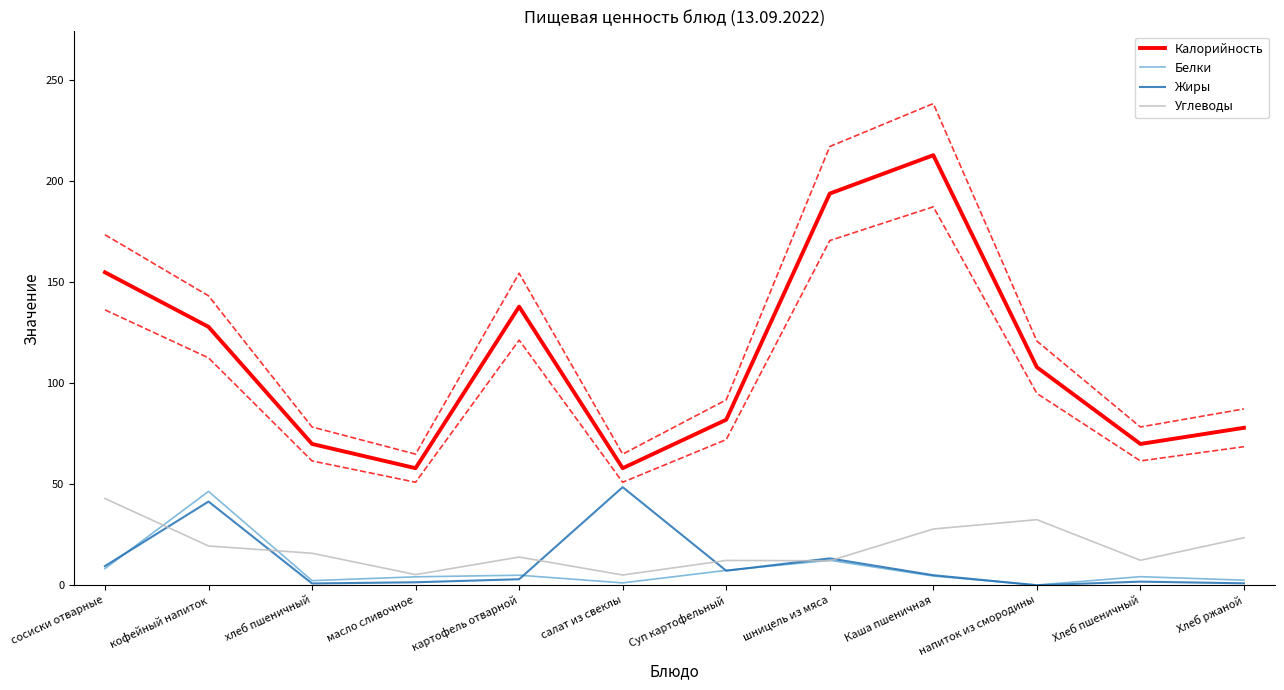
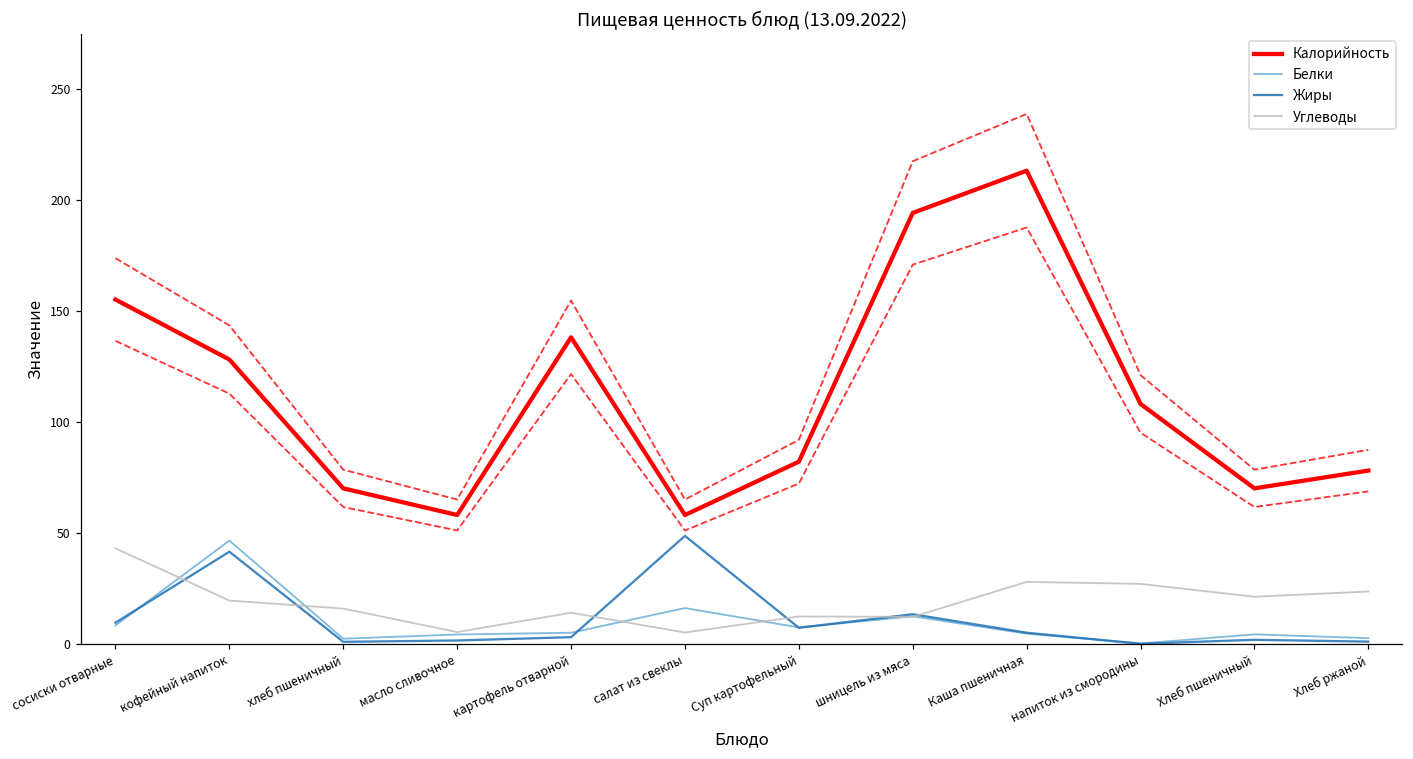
Белки, салат из свеклы: 1 -> 16
Углеводы, напиток из смородины: 33 -> 27
Углеводы, Хлеб пшеничный: 12 -> 21
